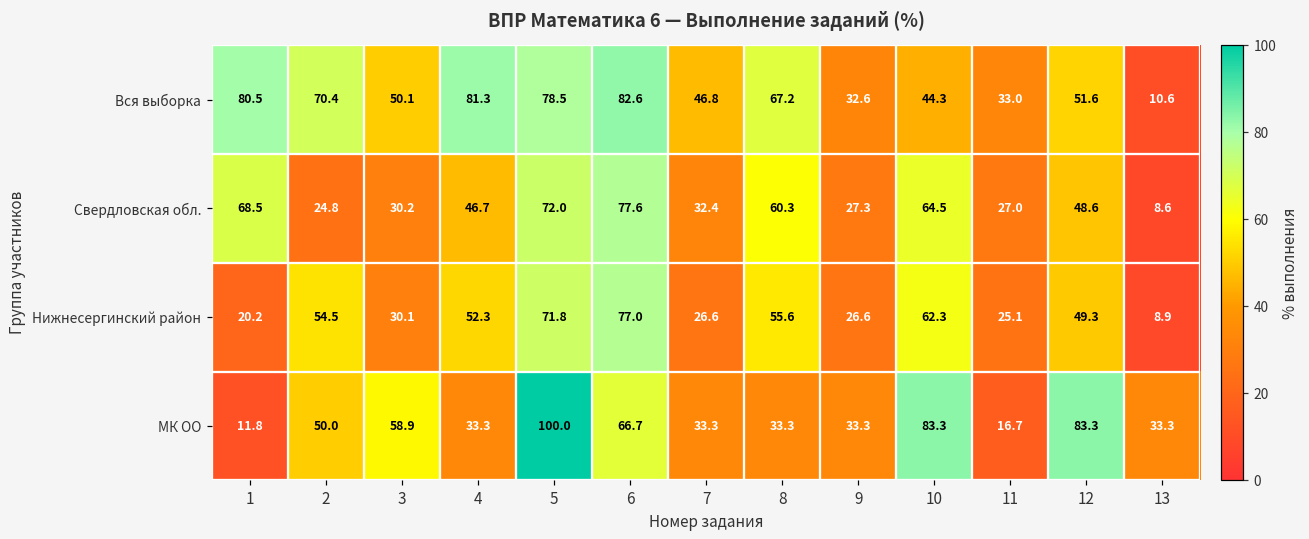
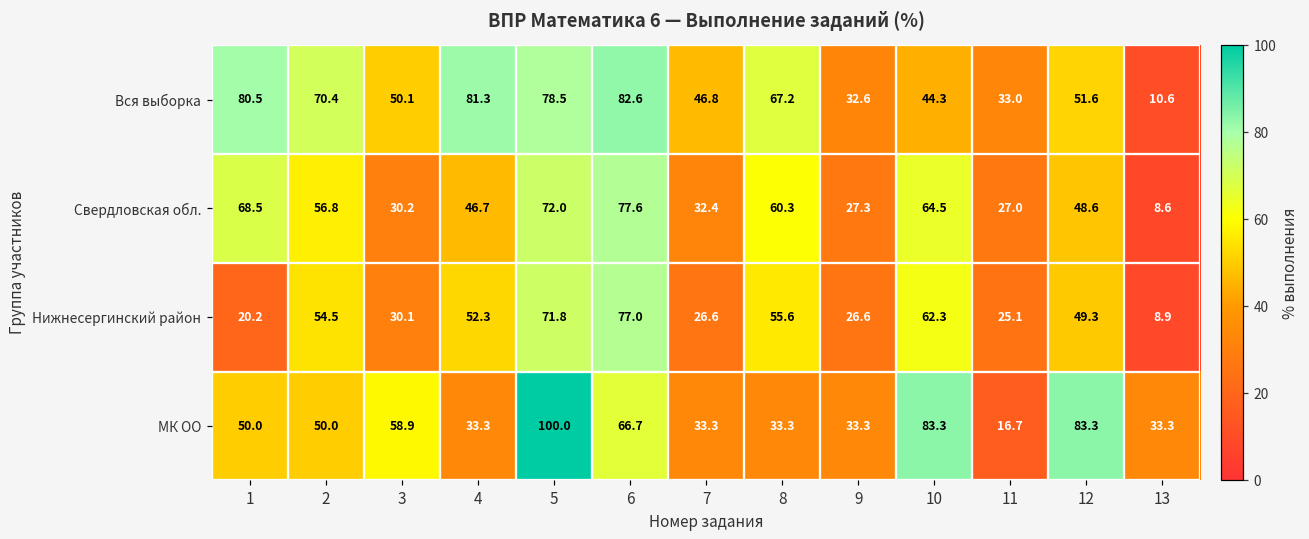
Свердловская обл., 2: 24.8 -> 56.8
МК ОО, 1: 11.8 -> 50.0
